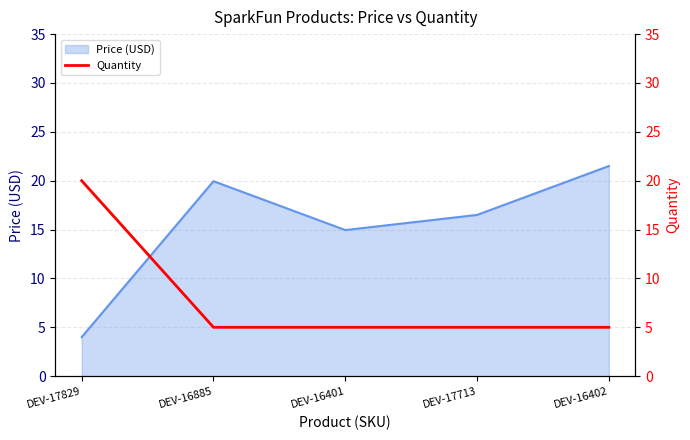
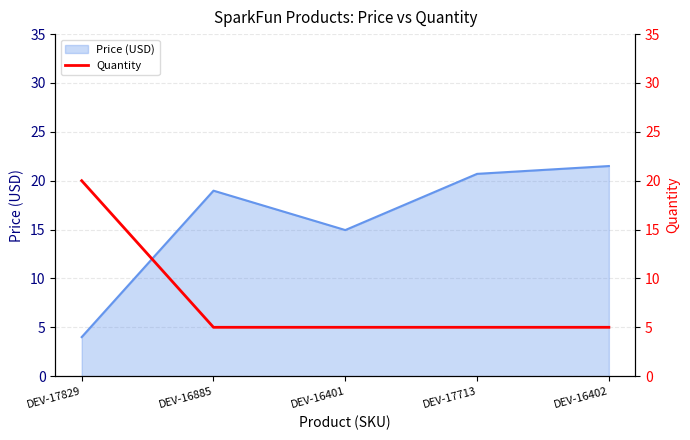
Price (USD), DEV-16885: 20 -> 19
Price (USD), DEV-17713: 17 -> 21
